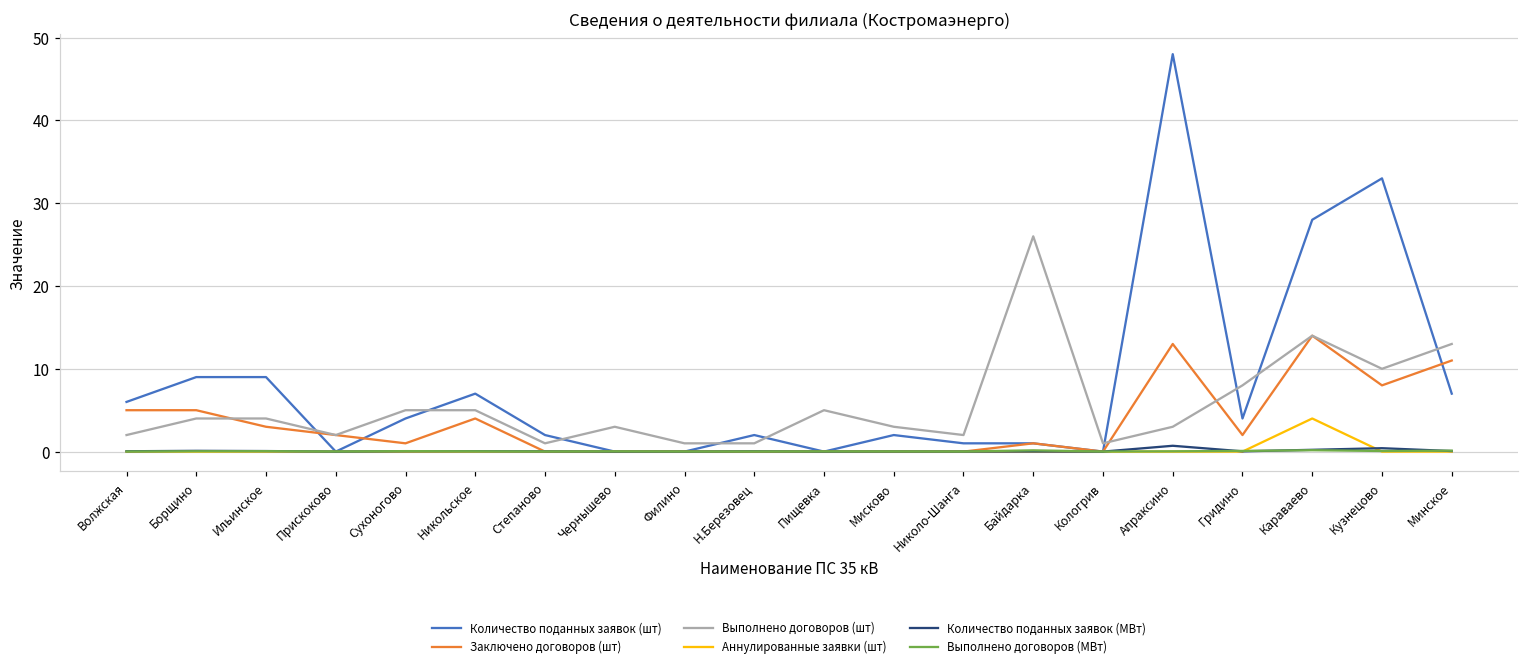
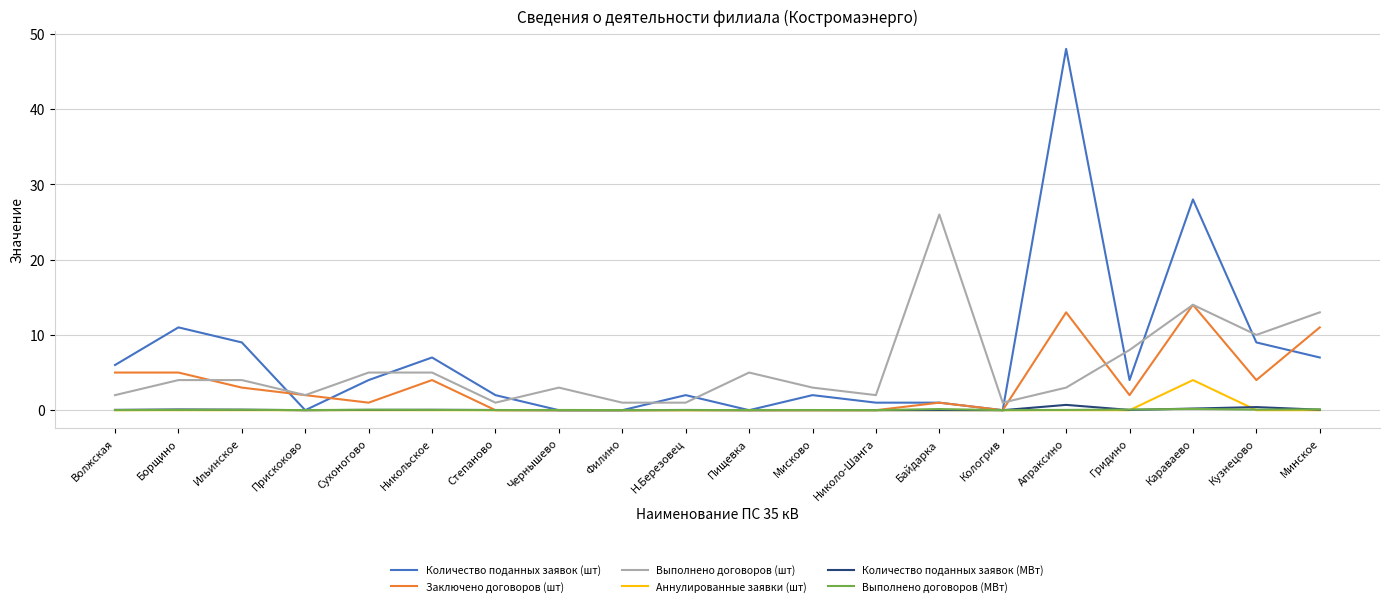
Количество поданных заявок (шт), Борщино: 9 -> 11
Количество поданных заявок (шт), Кузнецово: 33 -> 9
Заключено договоров (шт), Кузнецово: 8 -> 4
